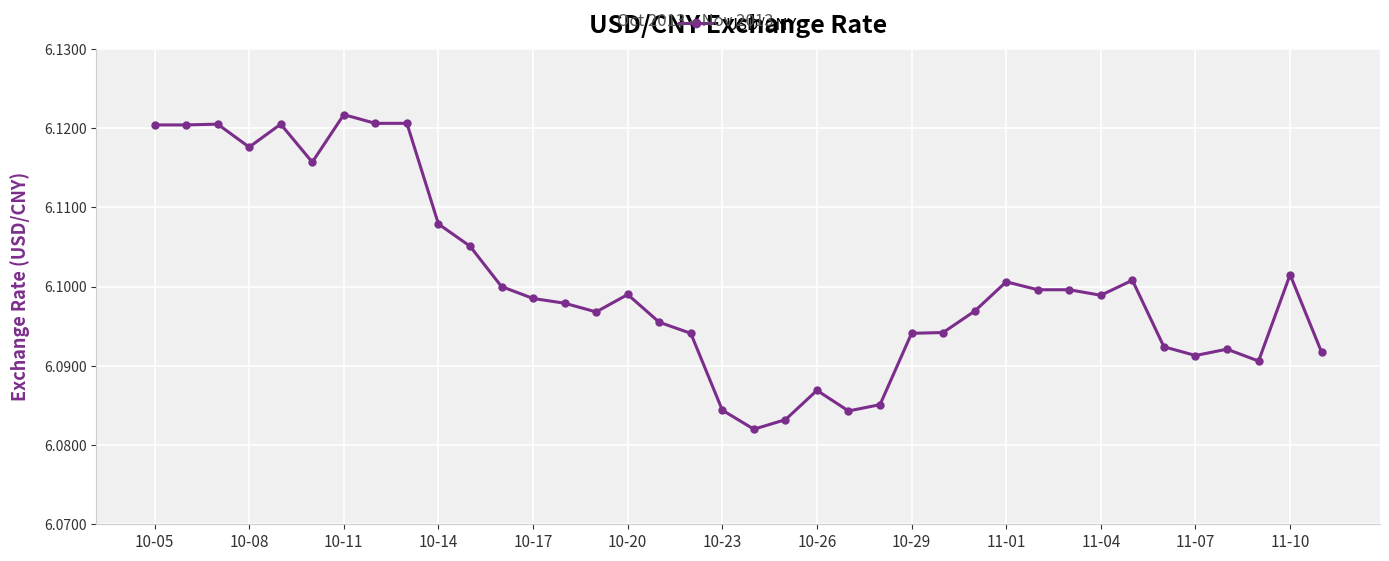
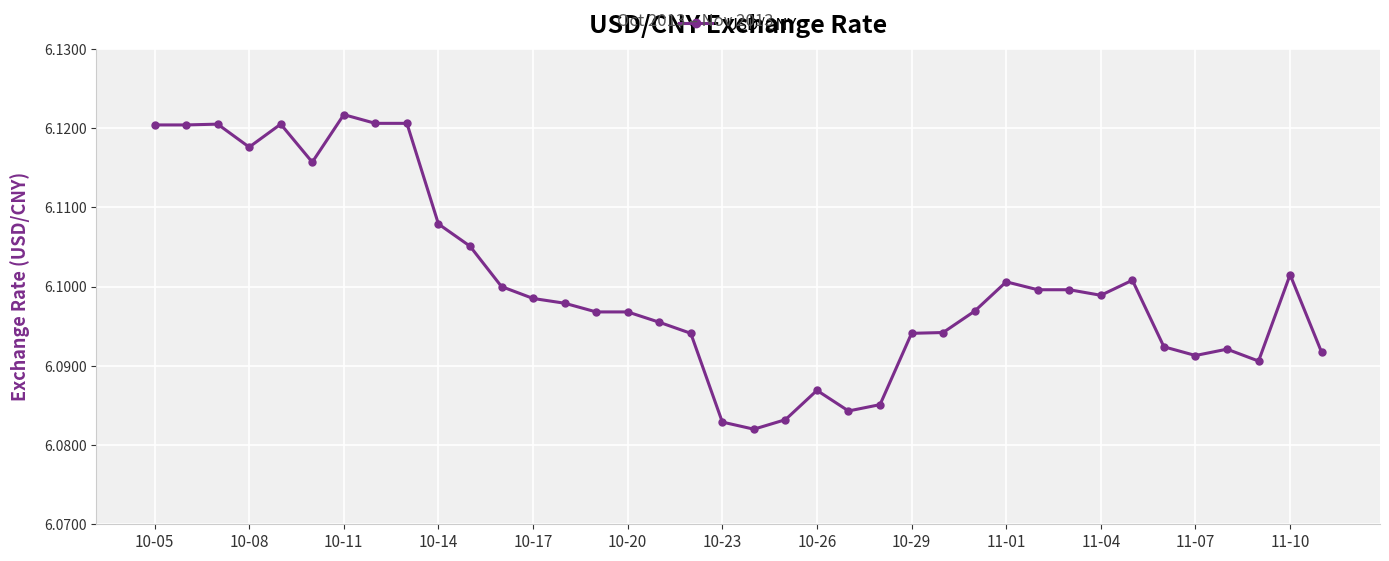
10-20: 6.099 -> 6.097
10-23: 6.084 -> 6.083
